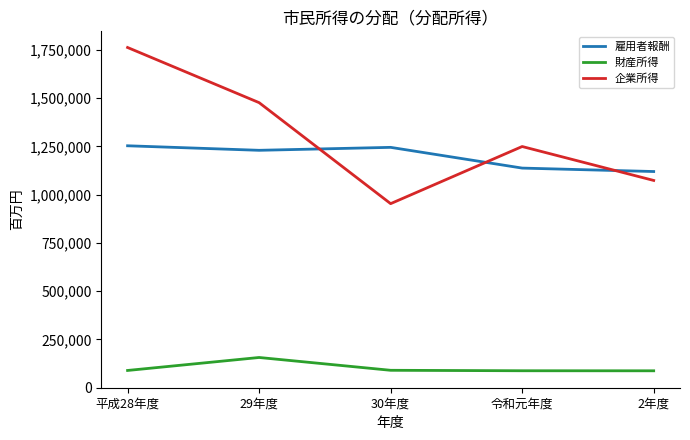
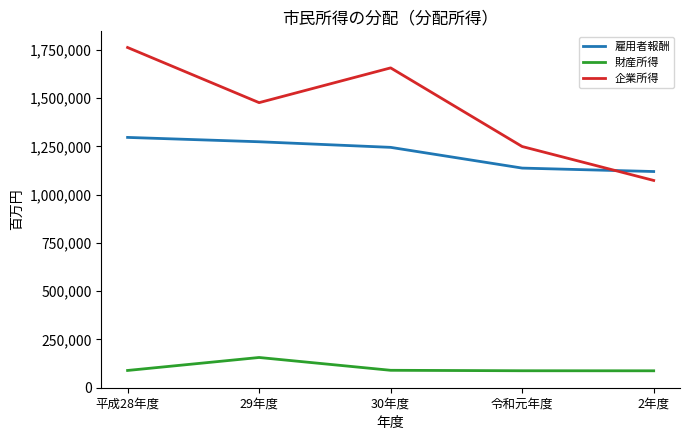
雇用者報酬, 平成28年度: 1,250,000 -> 1,300,000
雇用者報酬, 29年度: 1,230,000 -> 1,270,000
企業所得, 30年度: 950,000 -> 1,660,000
